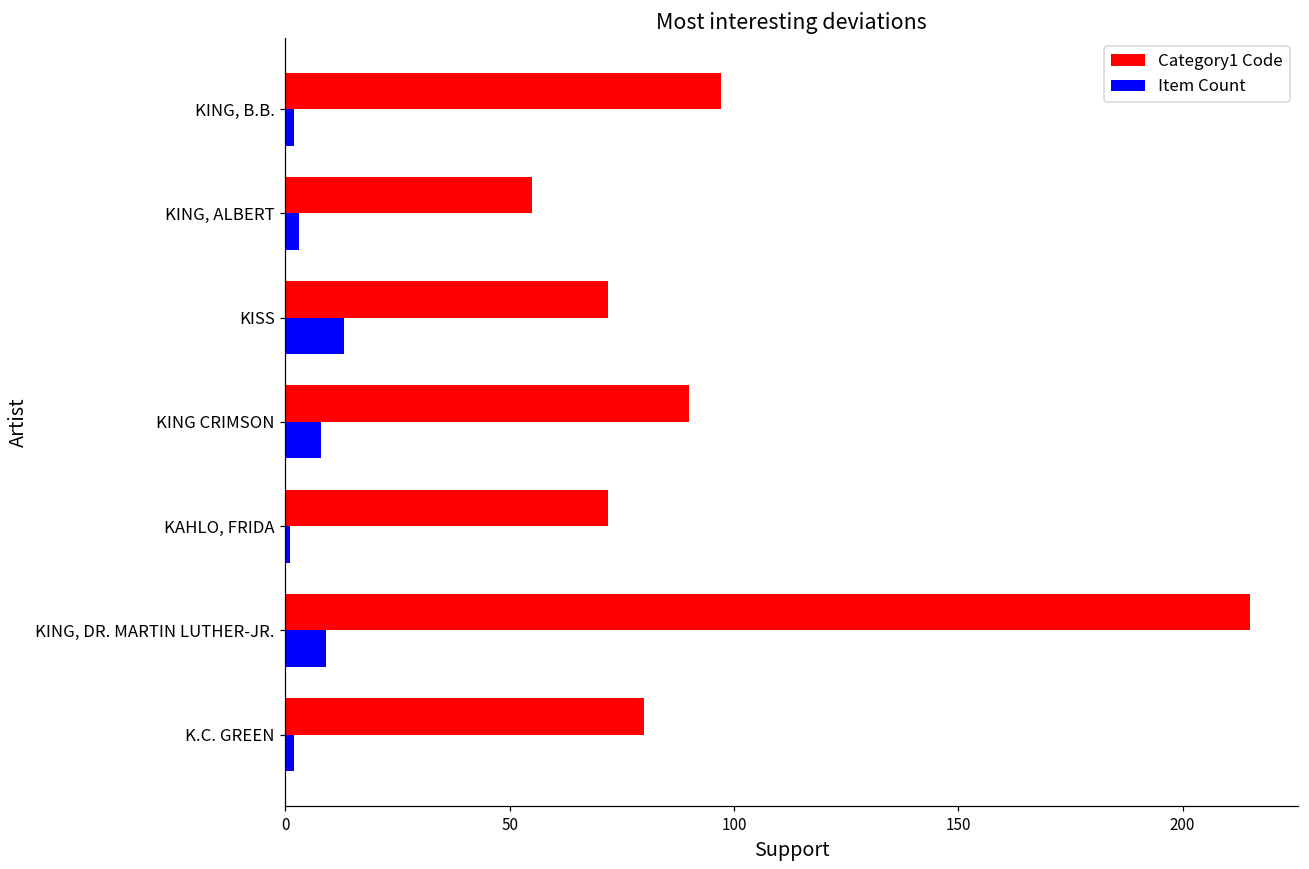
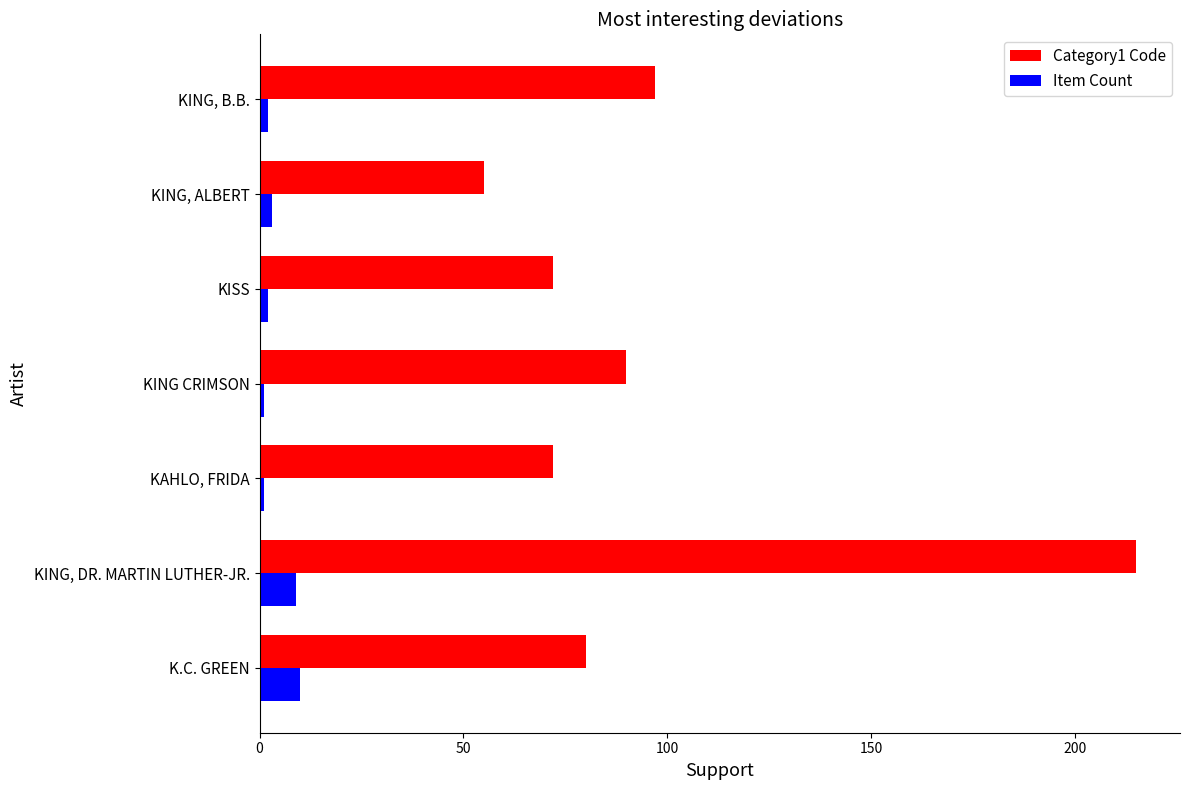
Item Count, KISS: 13 -> 2
Item Count, KING CRIMSON: 8 -> 1
Item Count, K.C. GREEN: 2 -> 10
